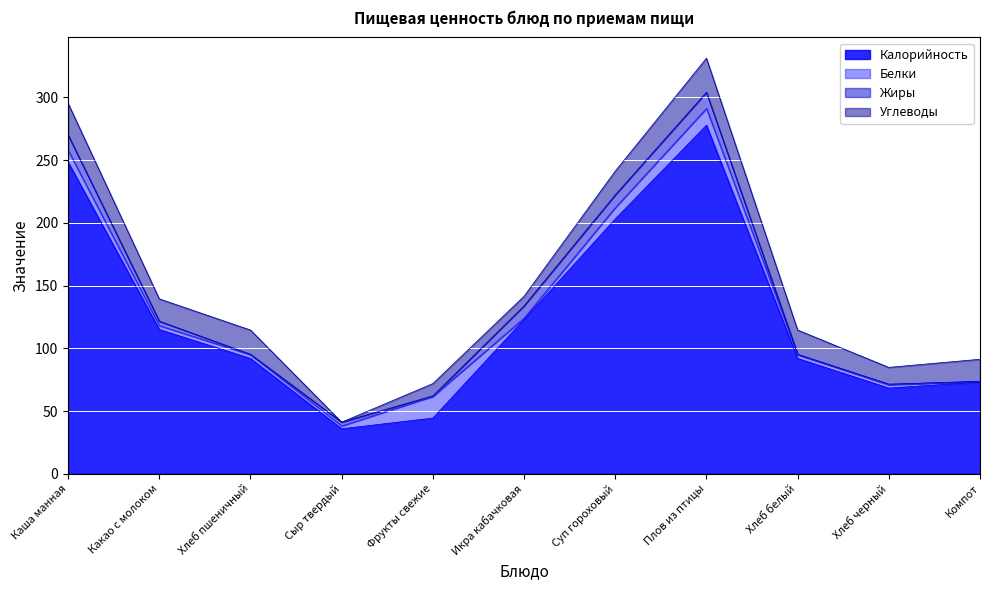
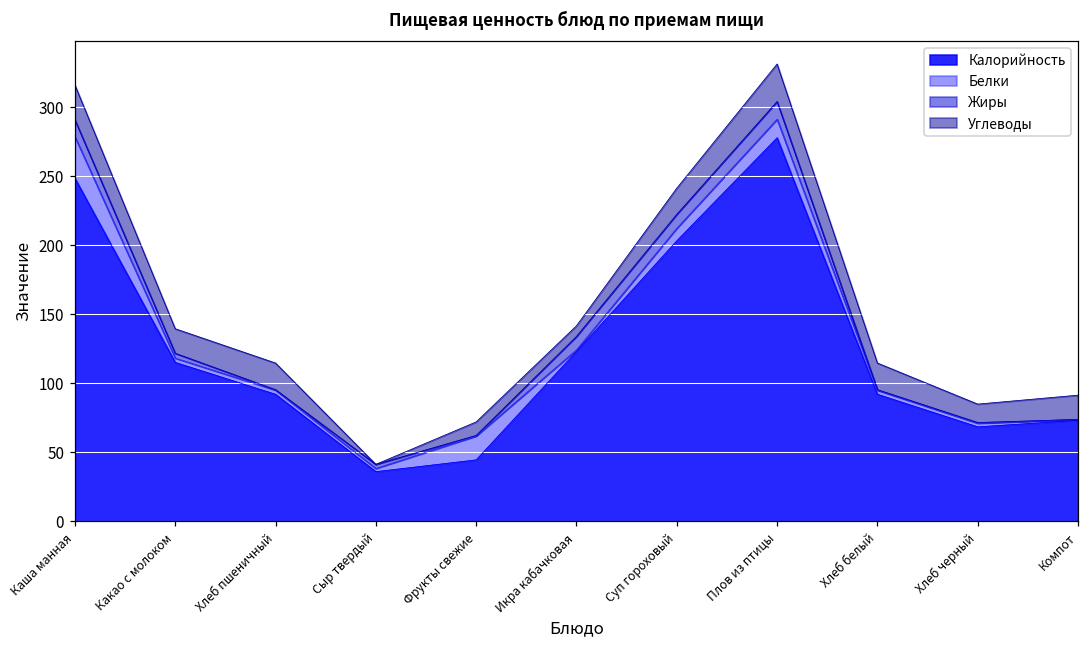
Белки, Каша манная: 9 -> 30
